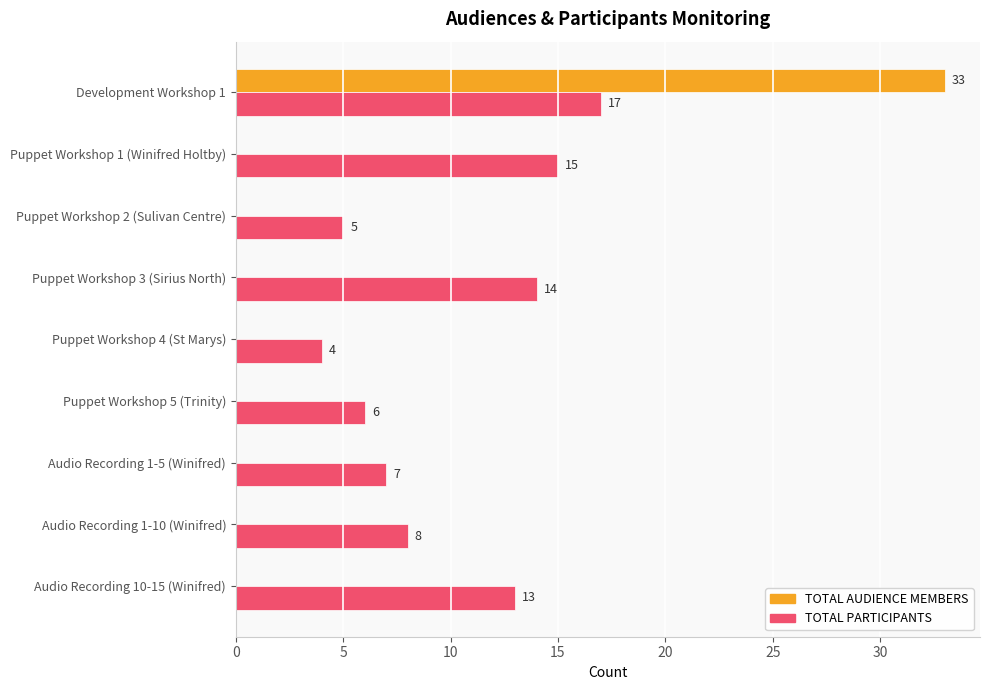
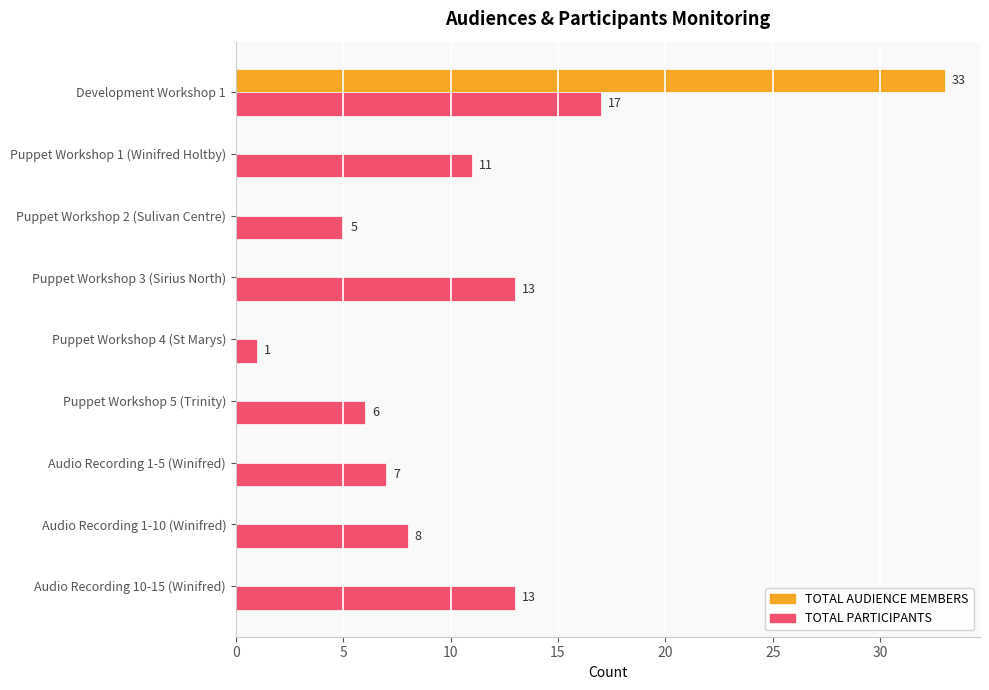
TOTAL PARTICIPANTS, Puppet Workshop 1 (Winifred Holtby): 15 -> 11
TOTAL PARTICIPANTS, Puppet Workshop 3 (Sirius North): 14 -> 13
TOTAL PARTICIPANTS, Puppet Workshop 4 (St Marys): 4 -> 1
